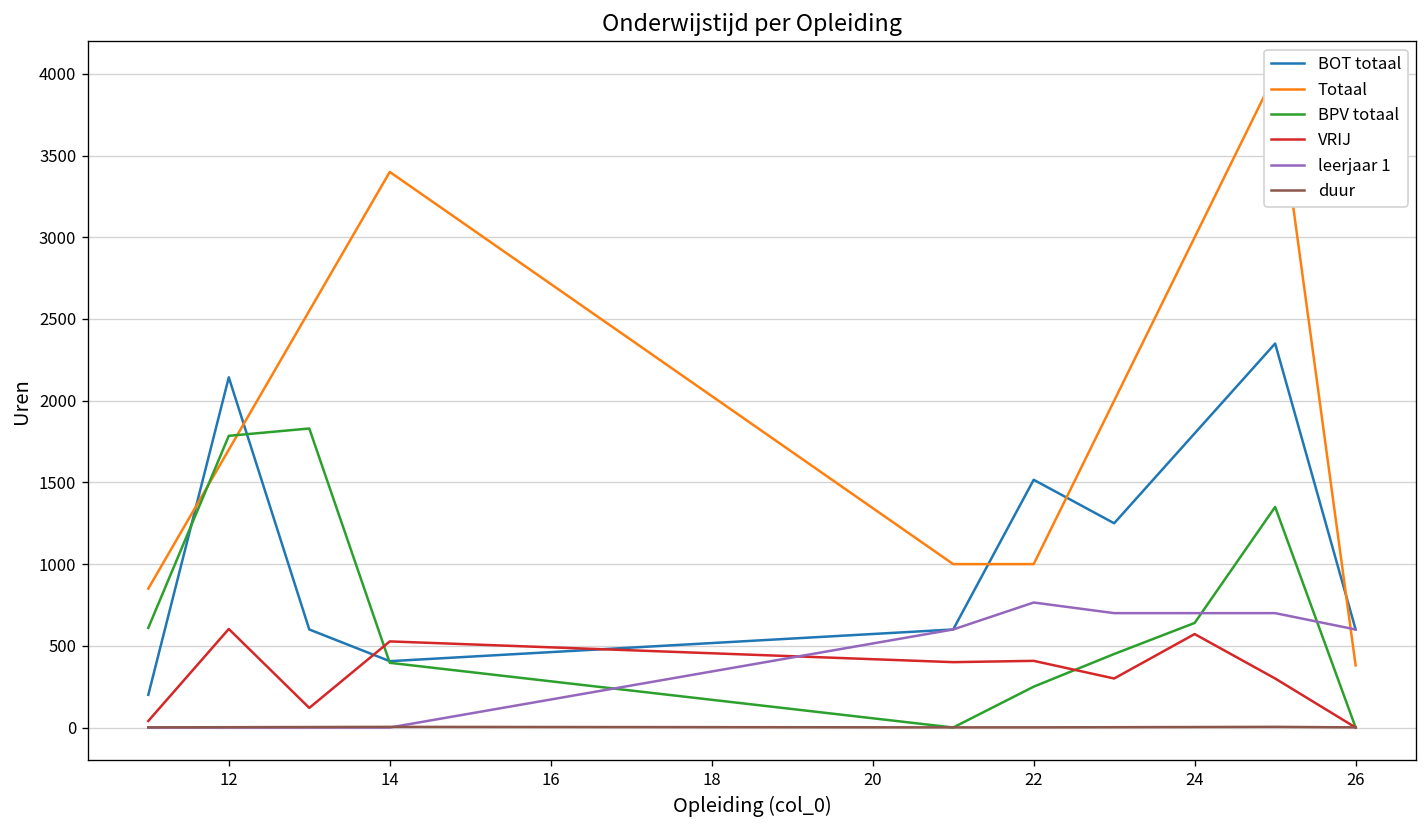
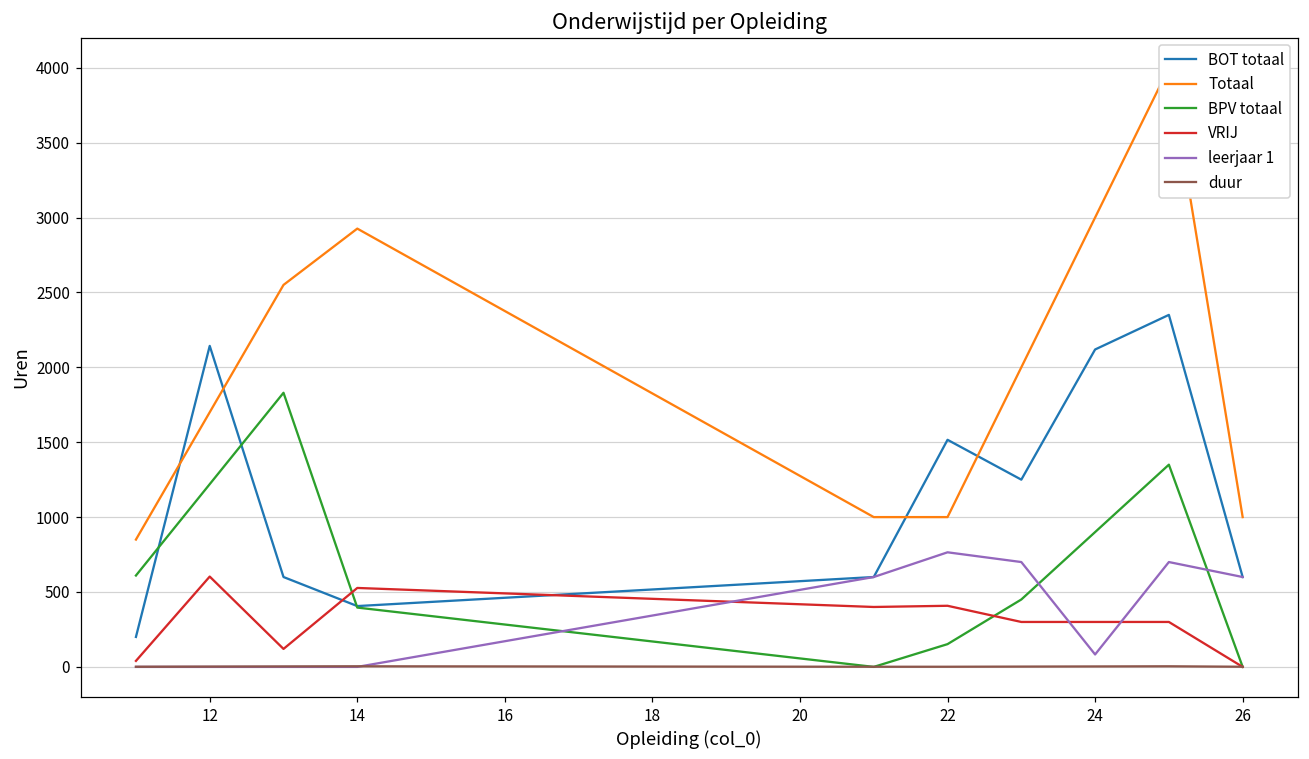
BPV totaal, 12: 1790 -> 1220
Totaal, 14: 3400 -> 2930
BPV totaal, 22: 250 -> 150
BOT totaal, 24: 1800 -> 2120
BPV totaal, 24: 640 -> 900
VRIJ, 24: 570 -> 300
leerjaar 1, 24: 700 -> 80
Totaal, 26: 380 -> 1000
